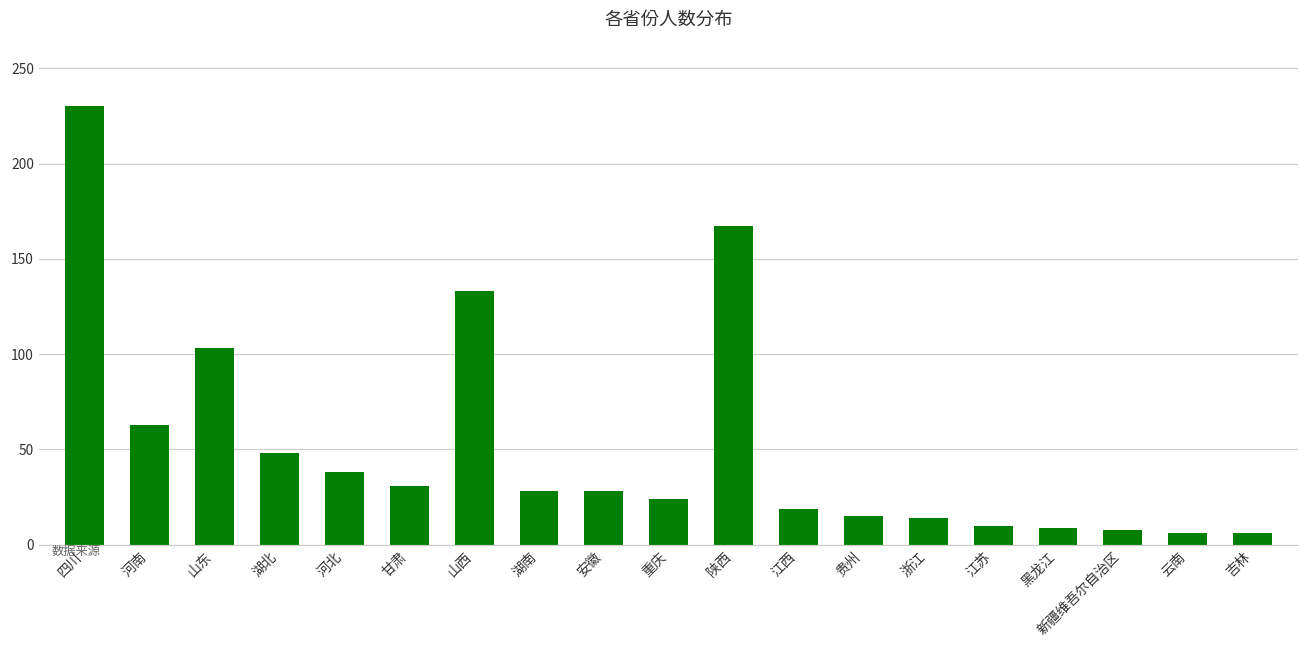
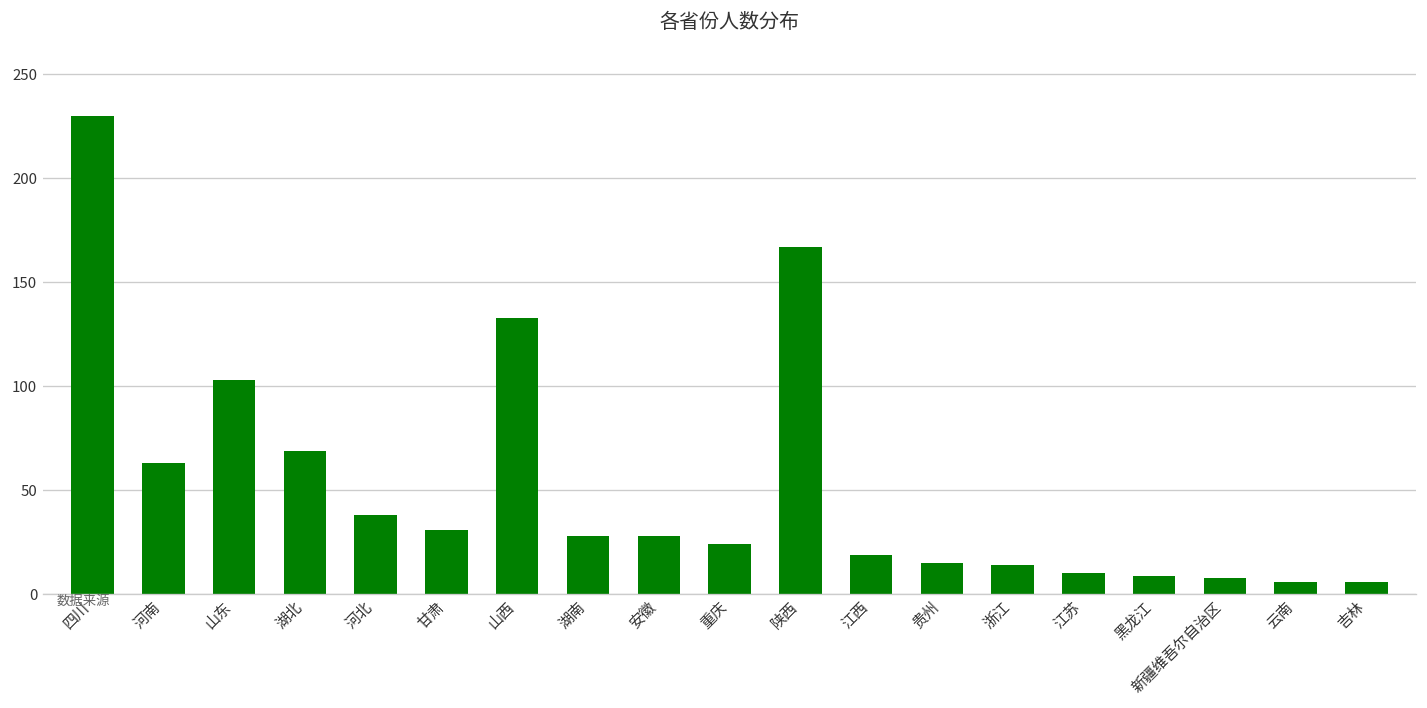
湖北: 48 -> 69
